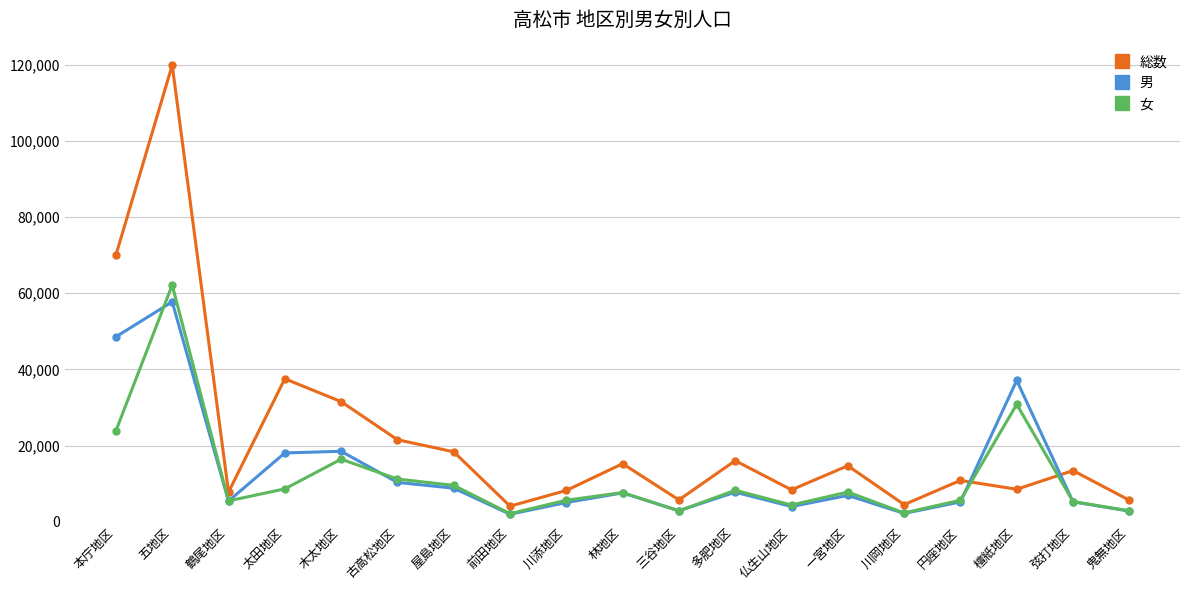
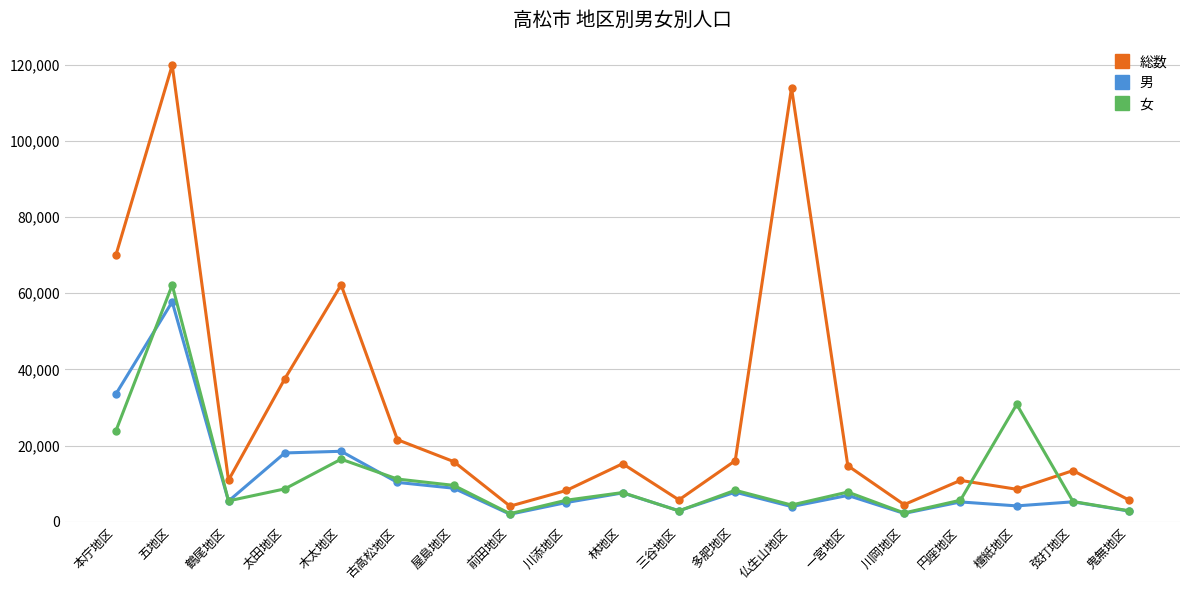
男, 本庁地区: 49,000 -> 34,000
総数, 鶴尾地区: 8,000 -> 11,000
総数, 木太地区: 32,000 -> 62,000
総数, 屋島地区: 18,000 -> 16,000
総数, 仏生山地区: 8,000 -> 114,000
男, 檀紙地区: 37,000 -> 4,000
